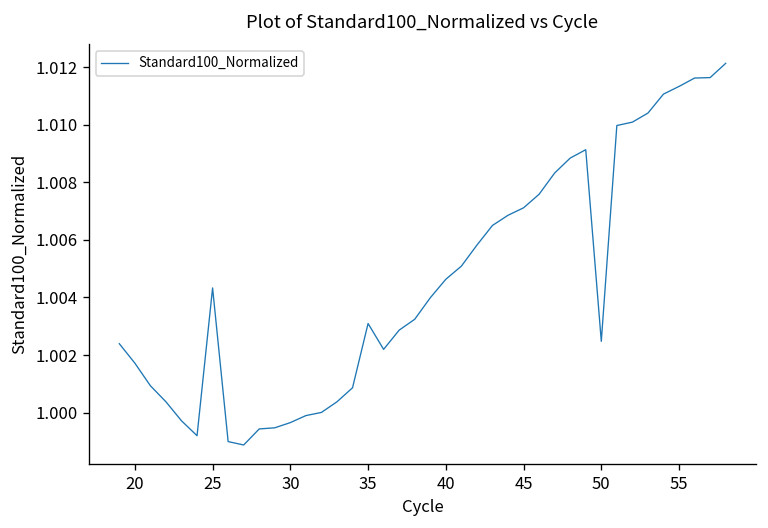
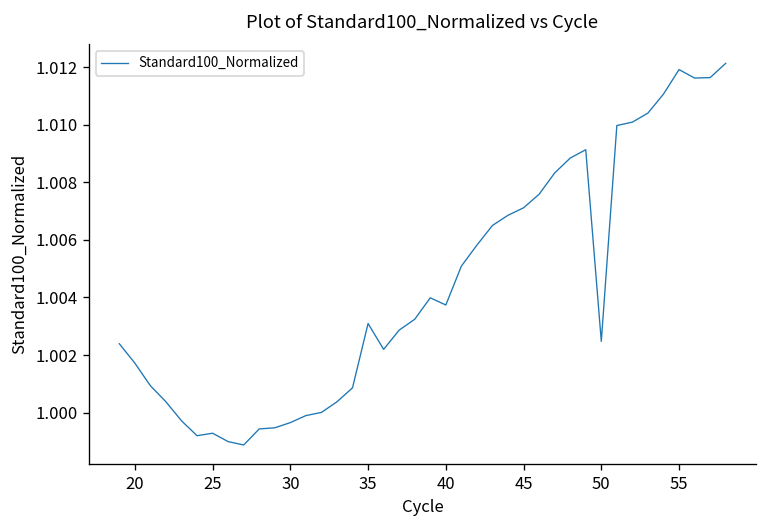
25: 1.0043 -> 0.9993
40: 1.0046 -> 1.0037
55: 1.0113 -> 1.0119
